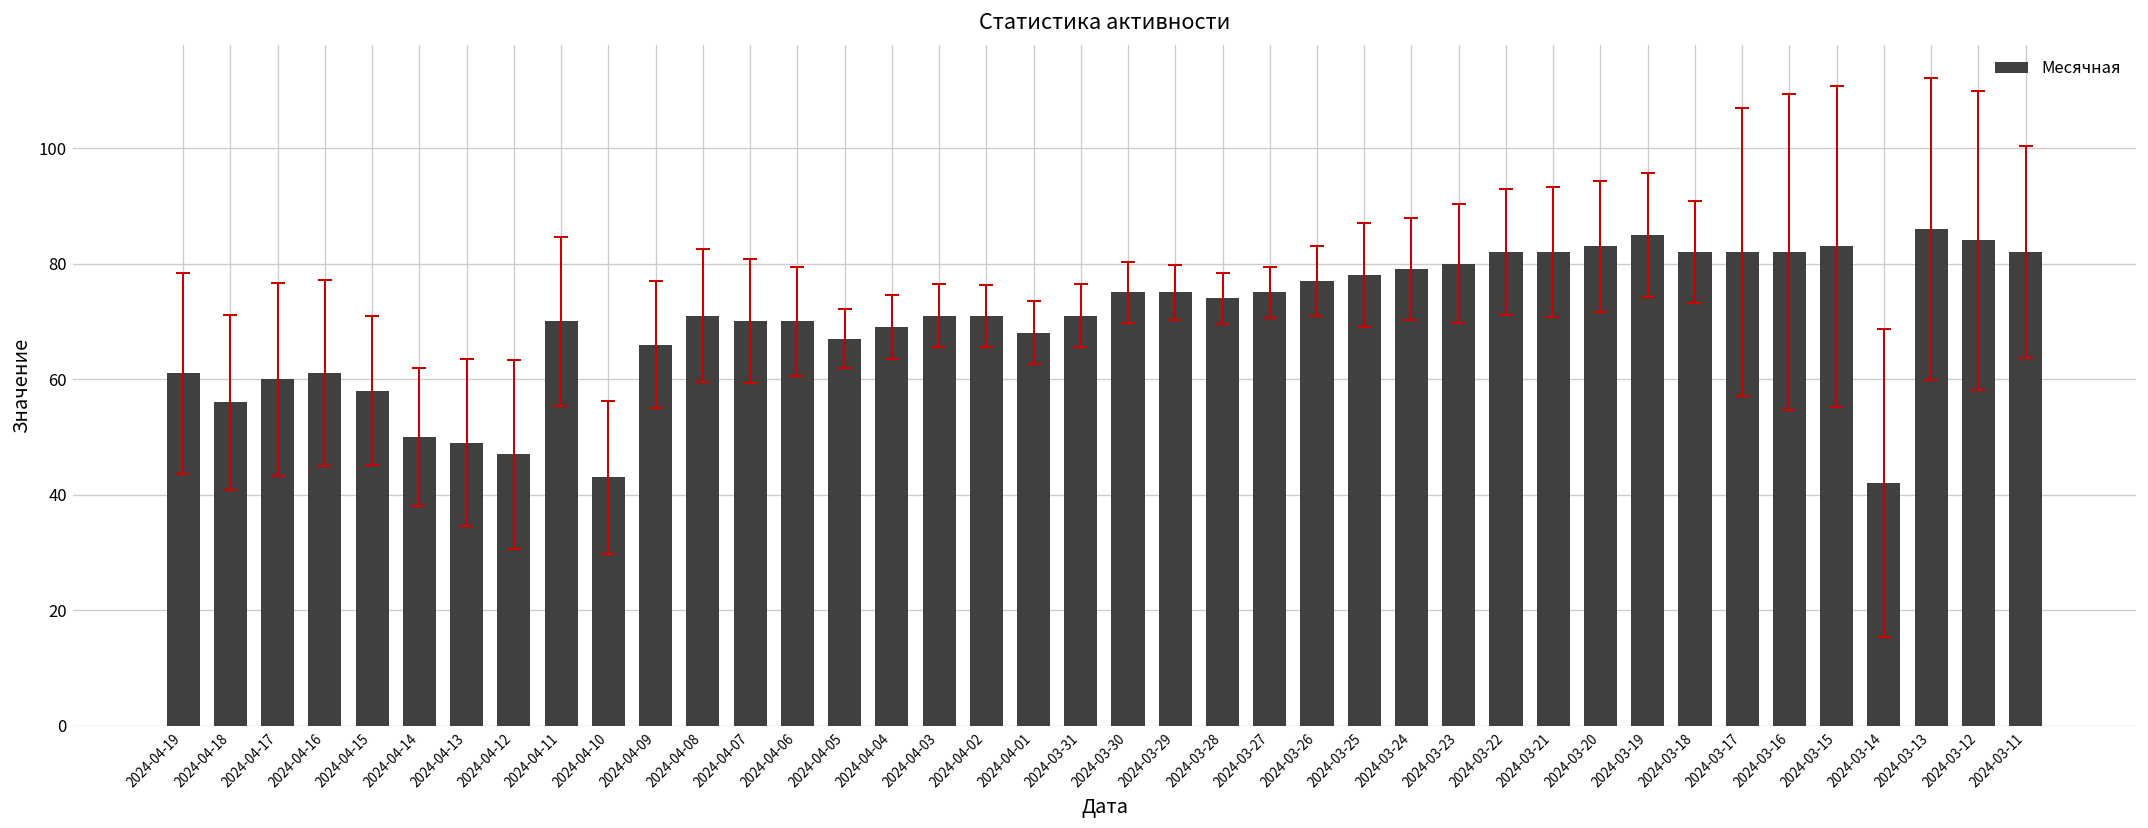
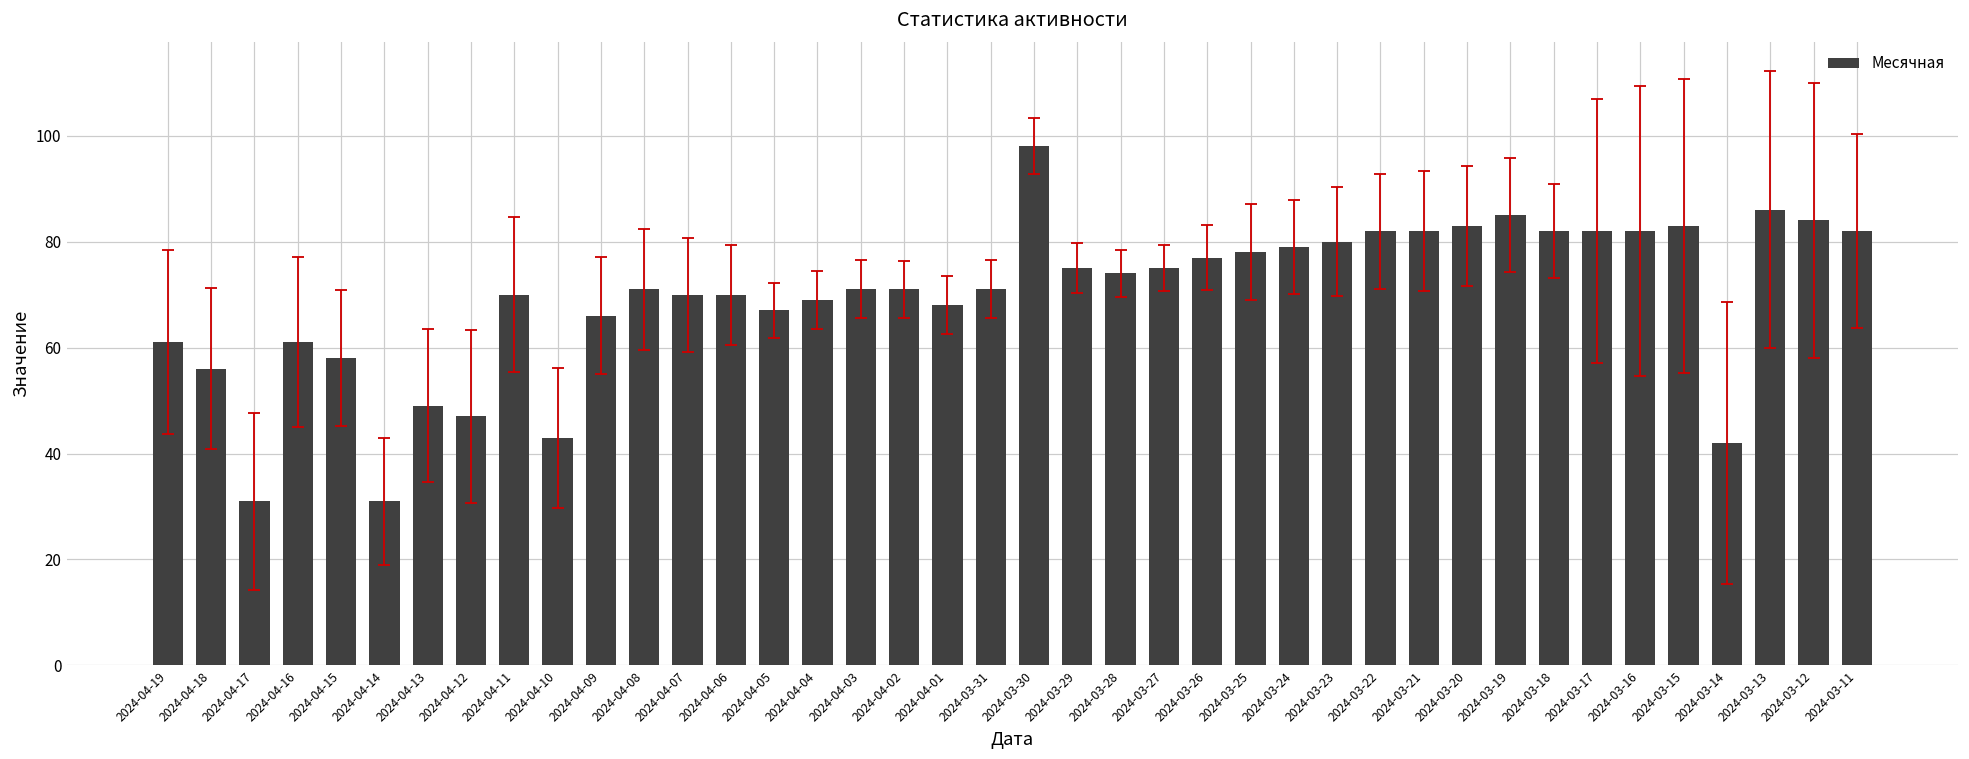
Месячная, 2024-04-17: 60 -> 31
Месячная, 2024-04-14: 50 -> 31
Месячная, 2024-03-30: 75 -> 98
